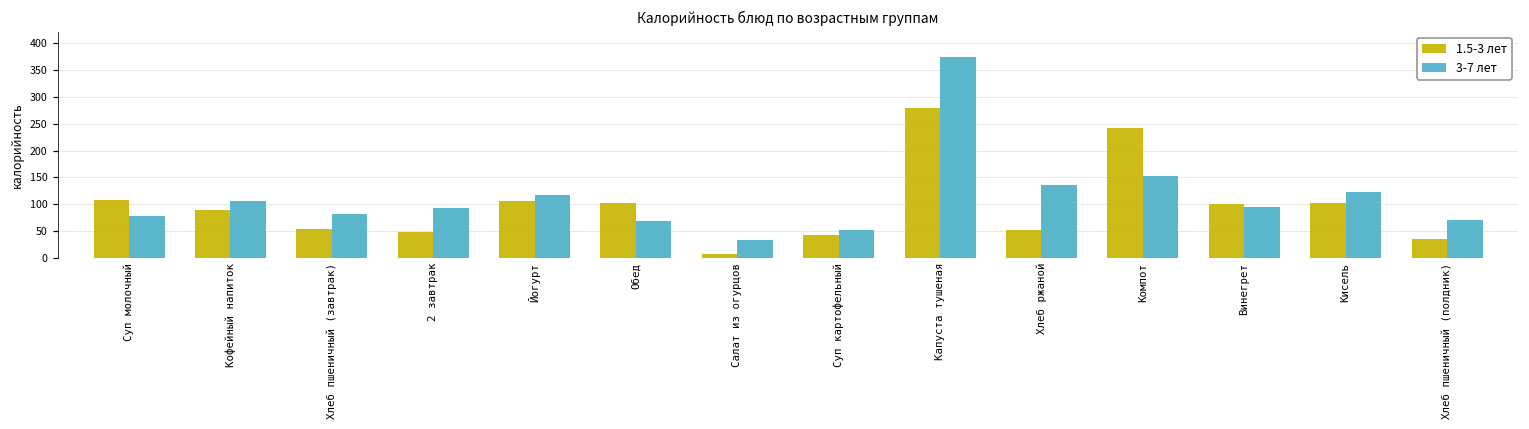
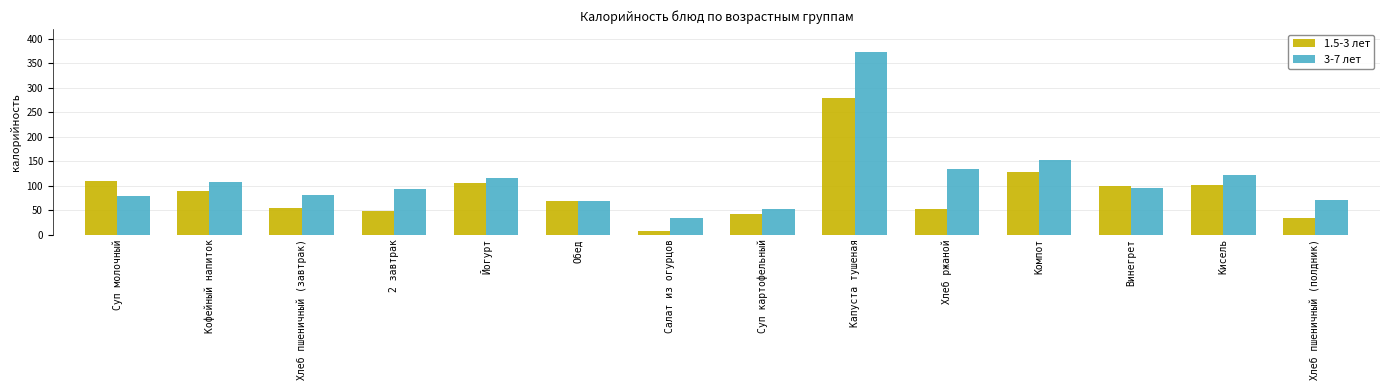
1.5-3 лет, Обед: 100 -> 70
1.5-3 лет, Компот: 240 -> 130
